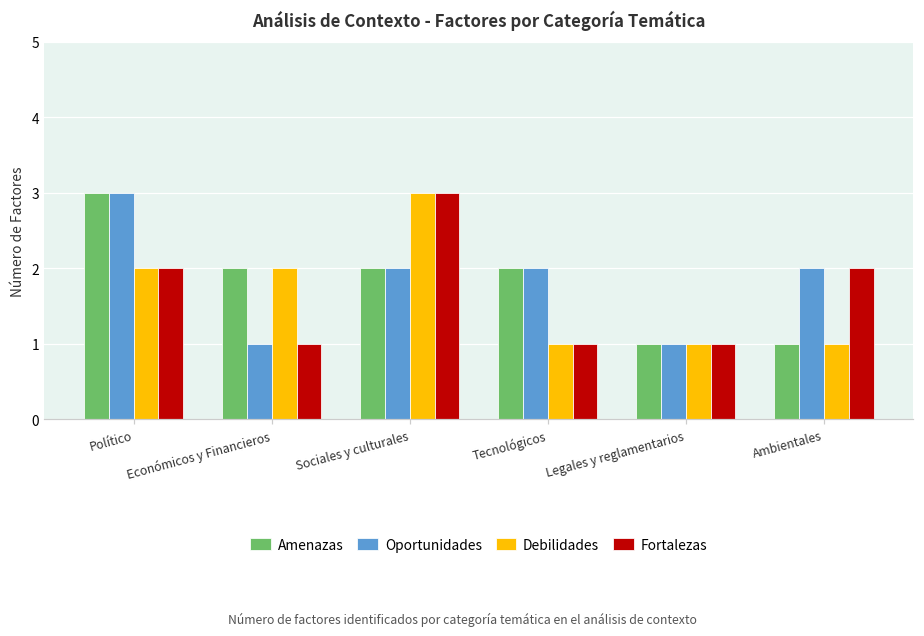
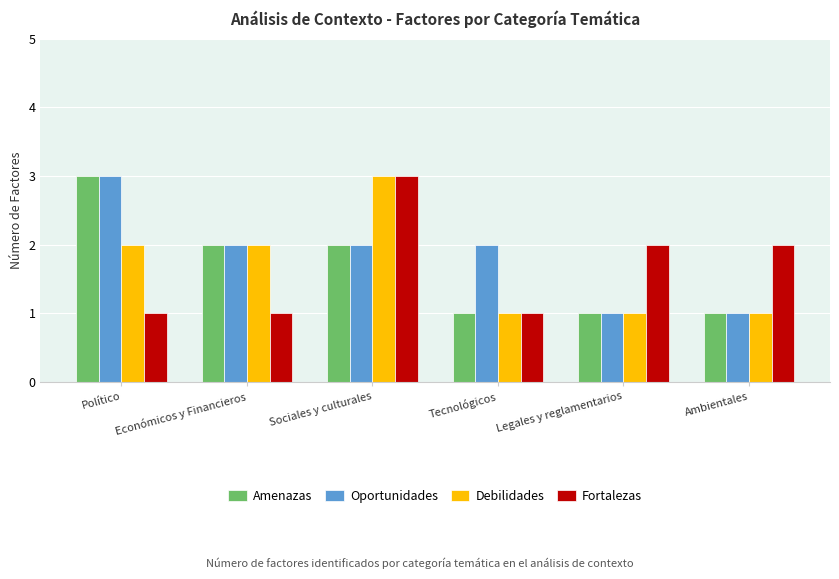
Fortalezas, Político: 2 -> 1
Oportunidades, Económicos y Financieros: 1 -> 2
Amenazas, Tecnológicos: 2 -> 1
Fortalezas, Legales y reglamentarios: 1 -> 2
Oportunidades, Ambientales: 2 -> 1
